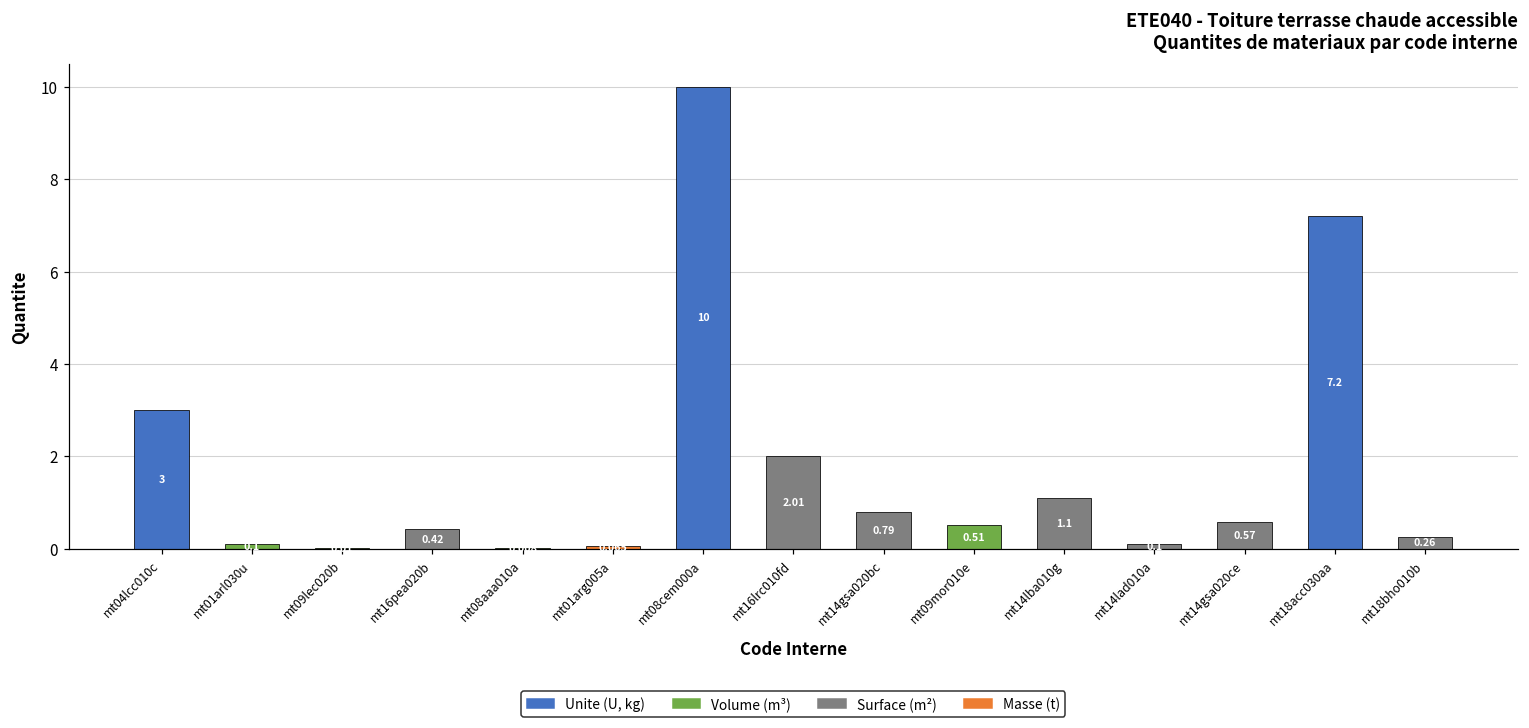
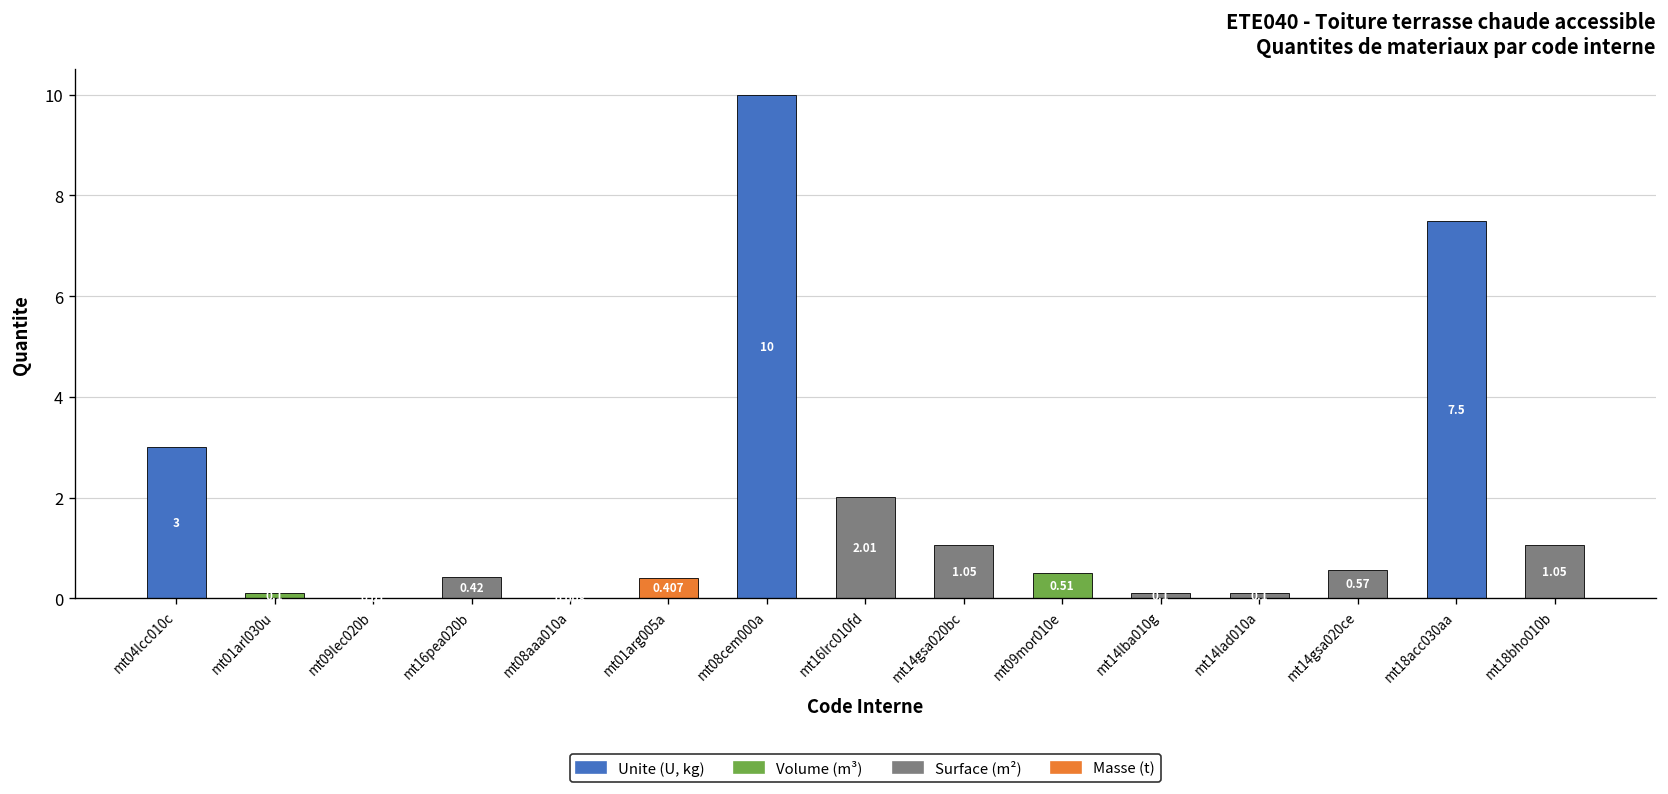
mt01arg005a: 0.1 -> 0.4
mt14gsa020bc: 0.79 -> 1.05
mt14lba010g: 1.1 -> 0.1
mt18acc030aa: 7.2 -> 7.5
mt18bho010b: 0.26 -> 1.05
